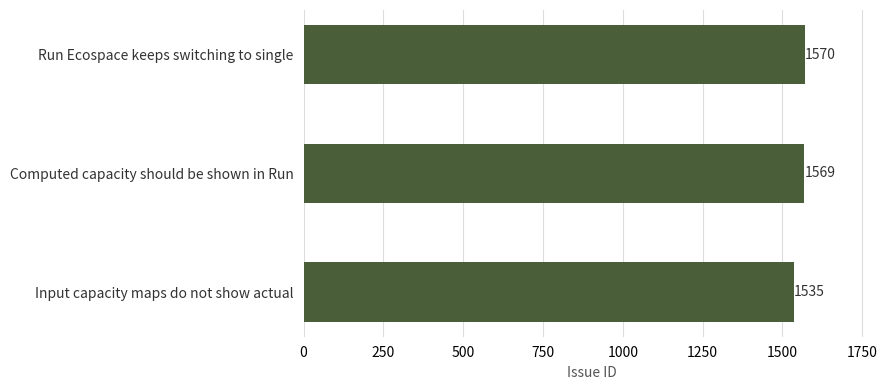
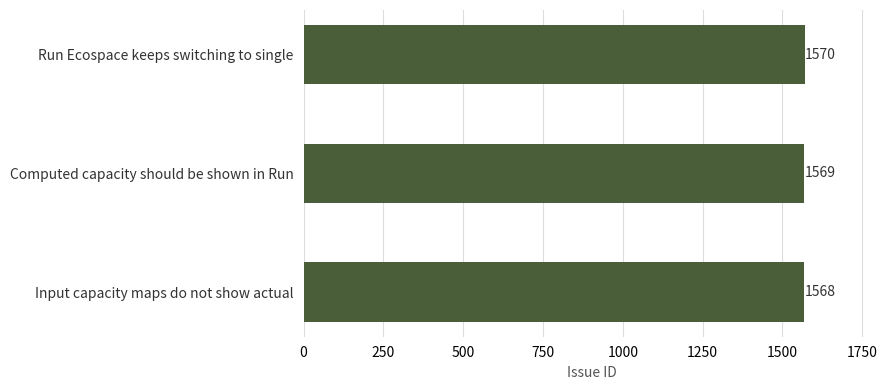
Input capacity maps do not show actual: 1535 -> 1568
